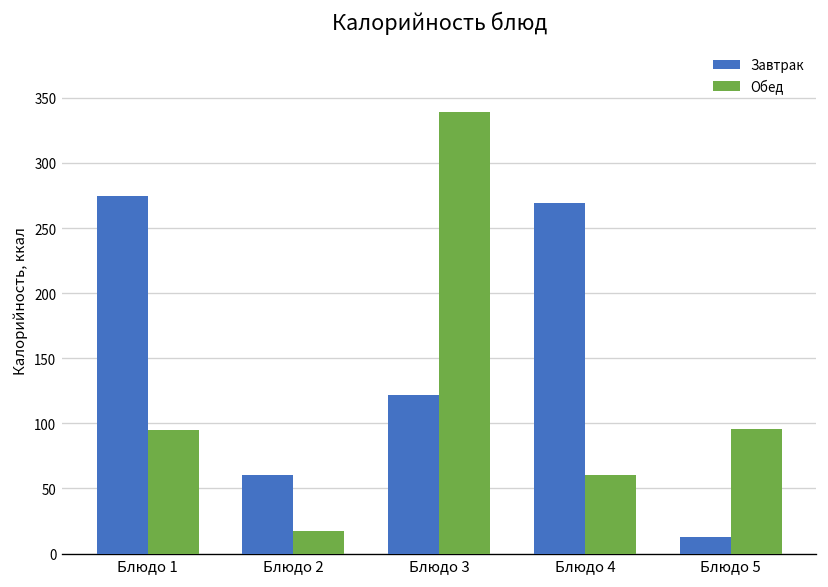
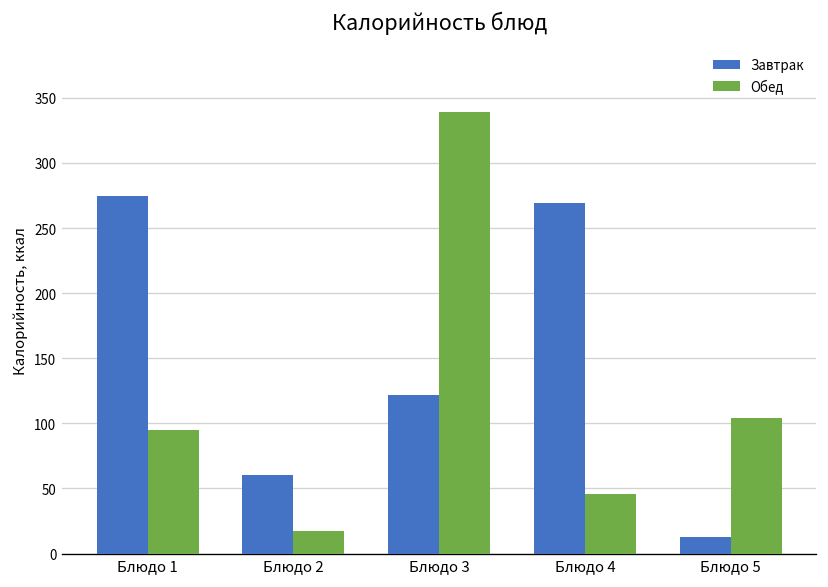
Обед, Блюдо 4: 60 -> 46
Обед, Блюдо 5: 96 -> 104
